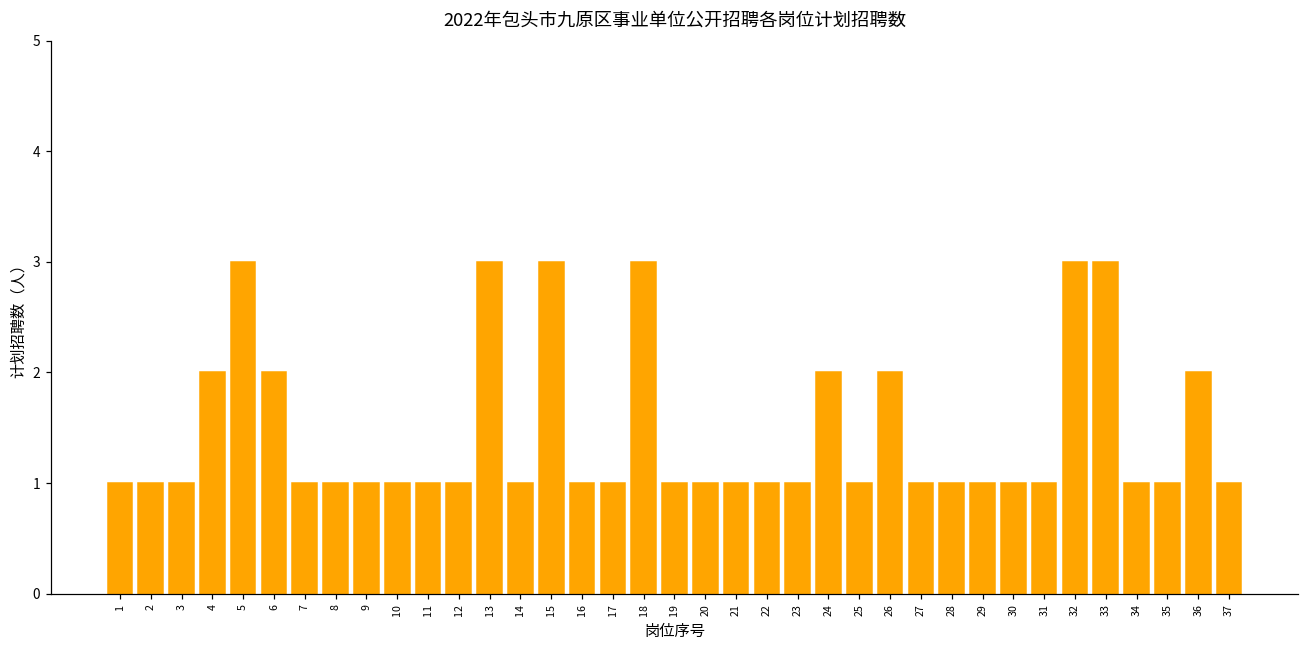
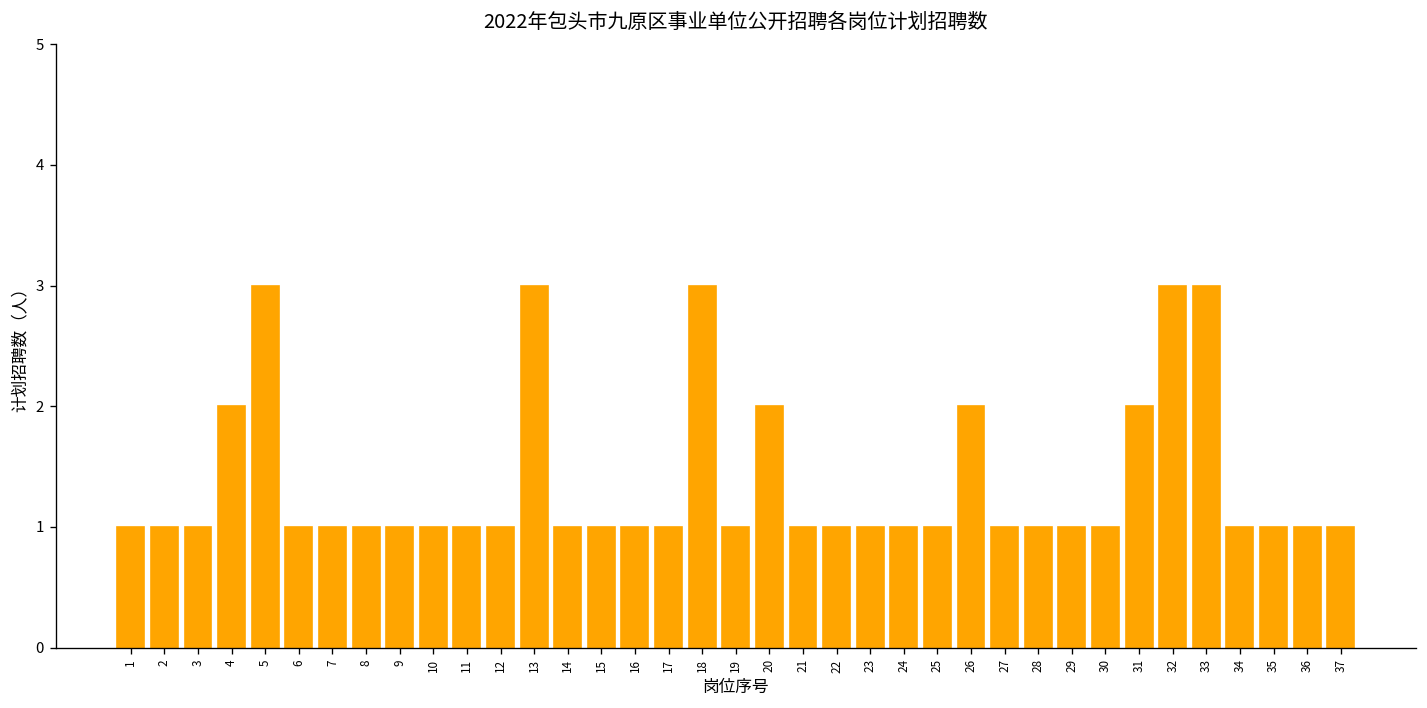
6: 2 -> 1
15: 3 -> 1
20: 1 -> 2
24: 2 -> 1
31: 1 -> 2
36: 2 -> 1
